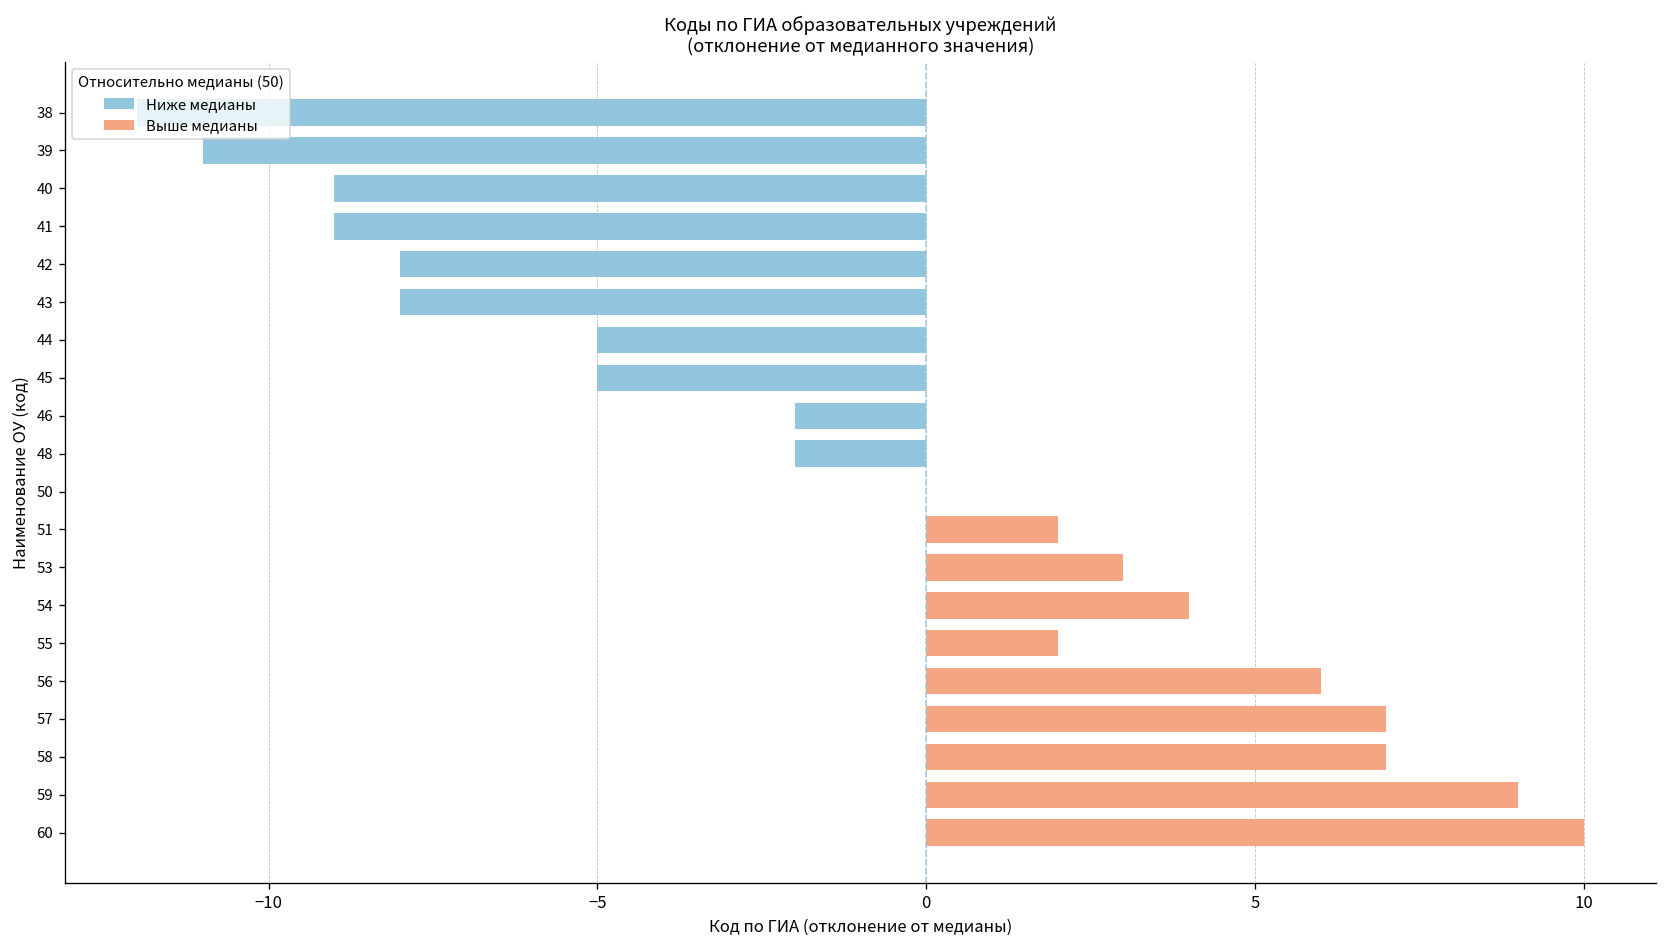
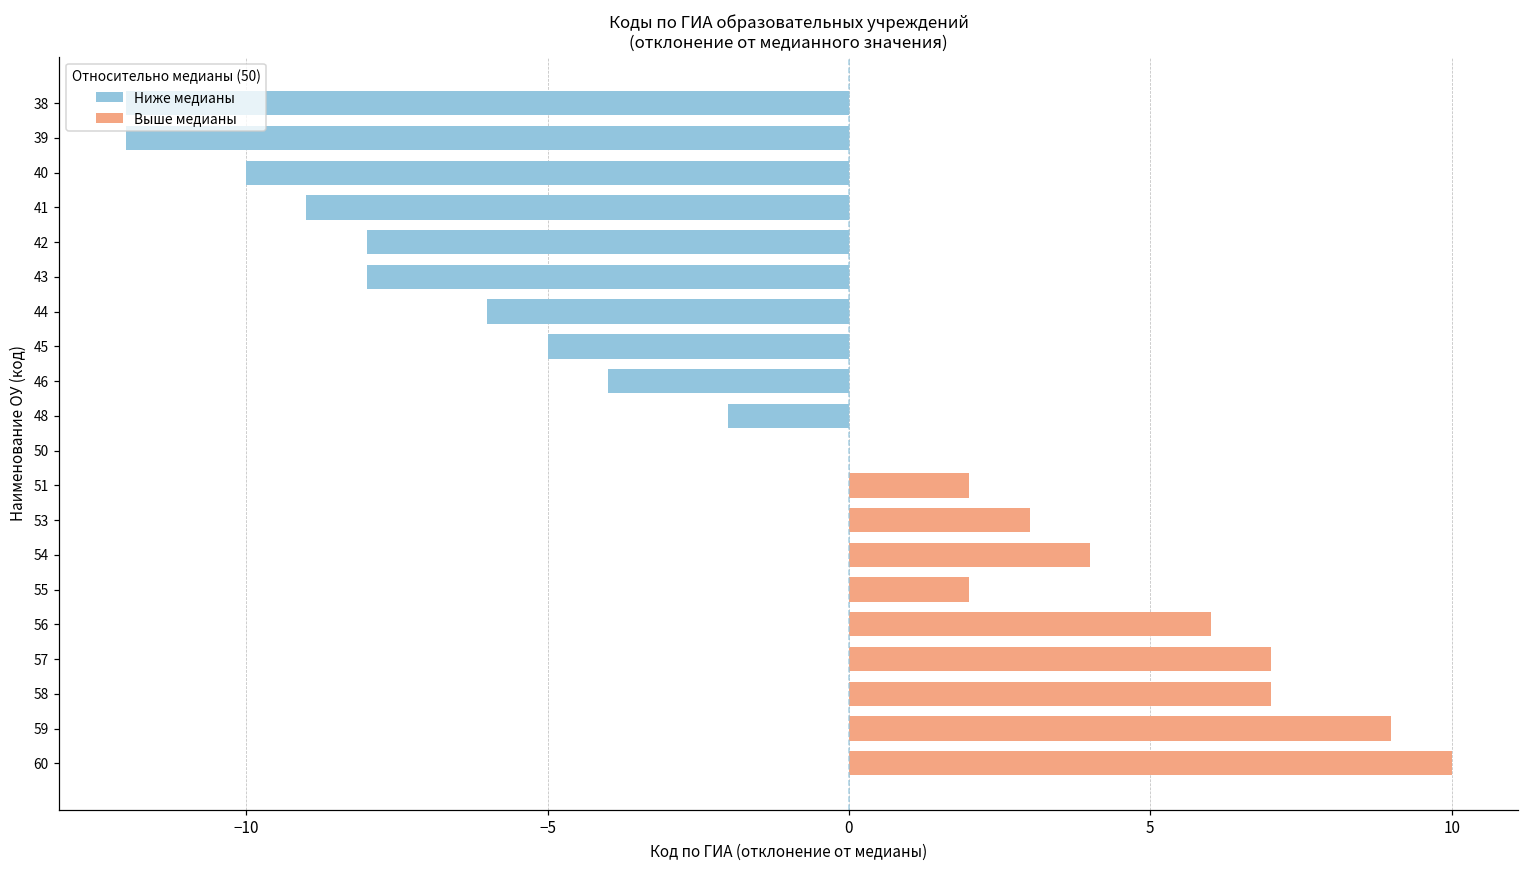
39: -11.0 -> -12.0
40: -9.0 -> -10.0
44: -5.0 -> -6.0
46: -2.0 -> -4.0
